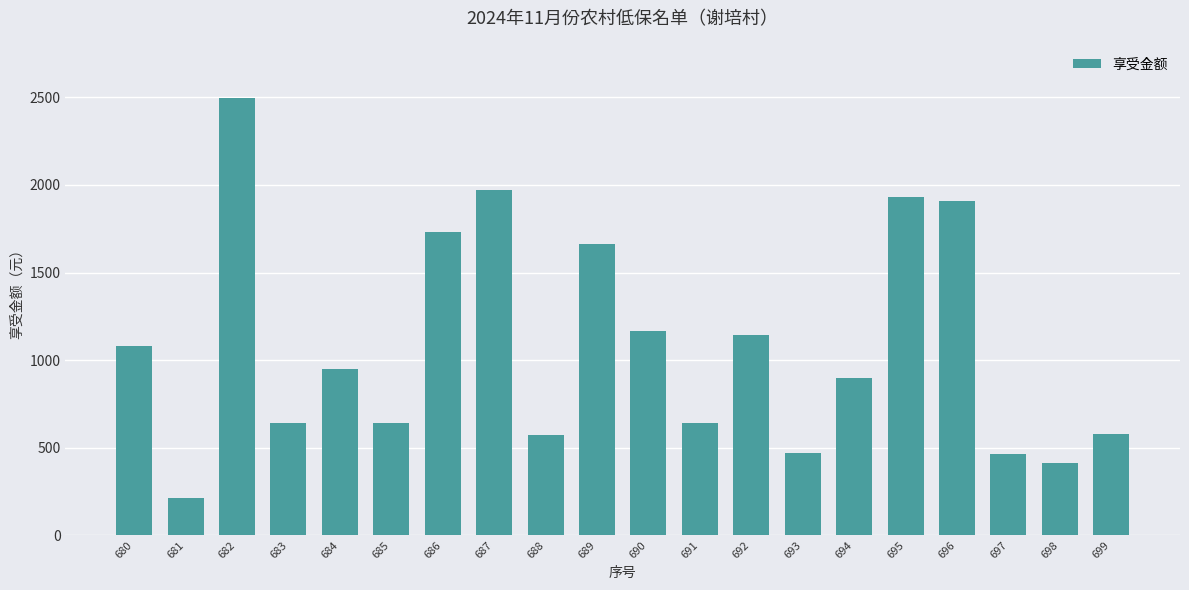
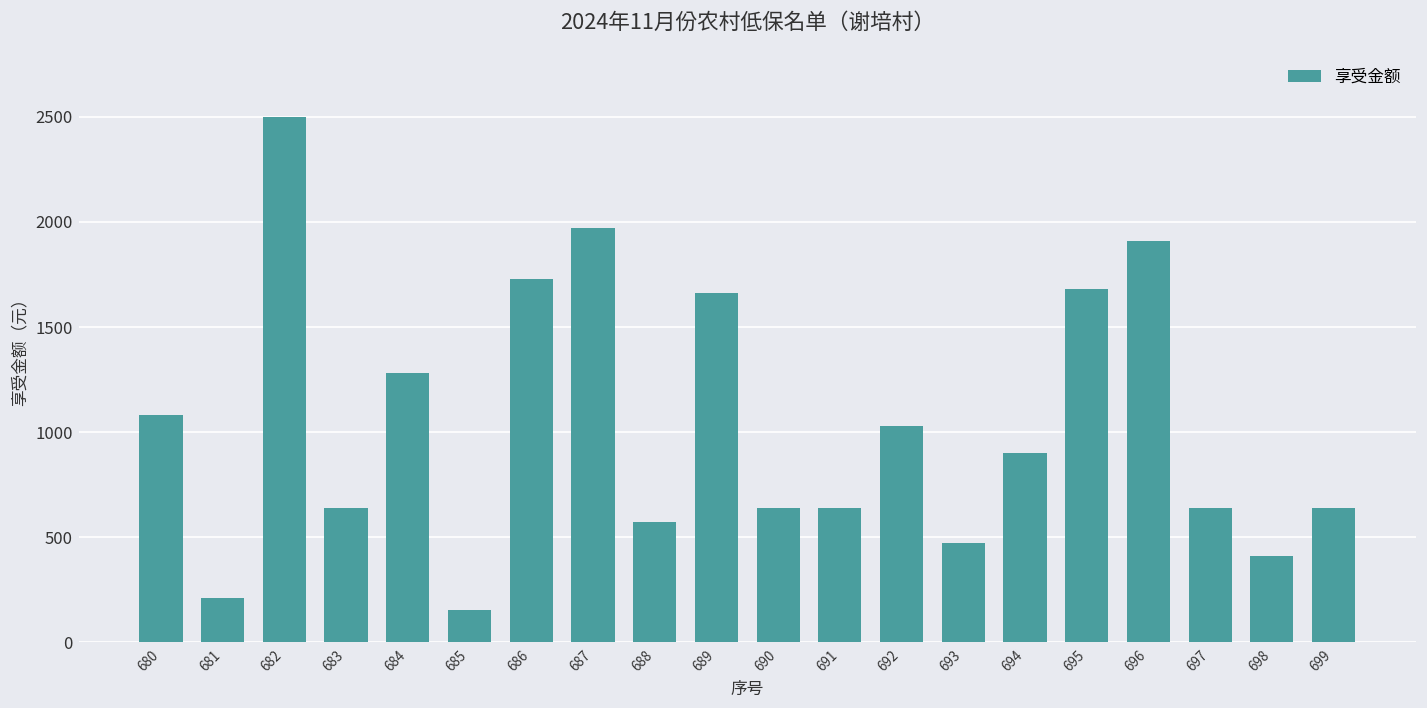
684: 950 -> 1280
685: 640 -> 160
690: 1160 -> 640
692: 1140 -> 1030
695: 1930 -> 1680
697: 460 -> 640
699: 580 -> 640
